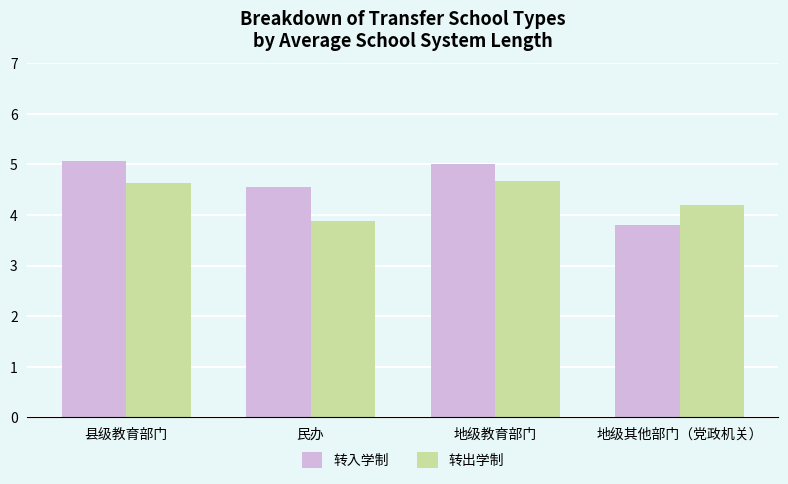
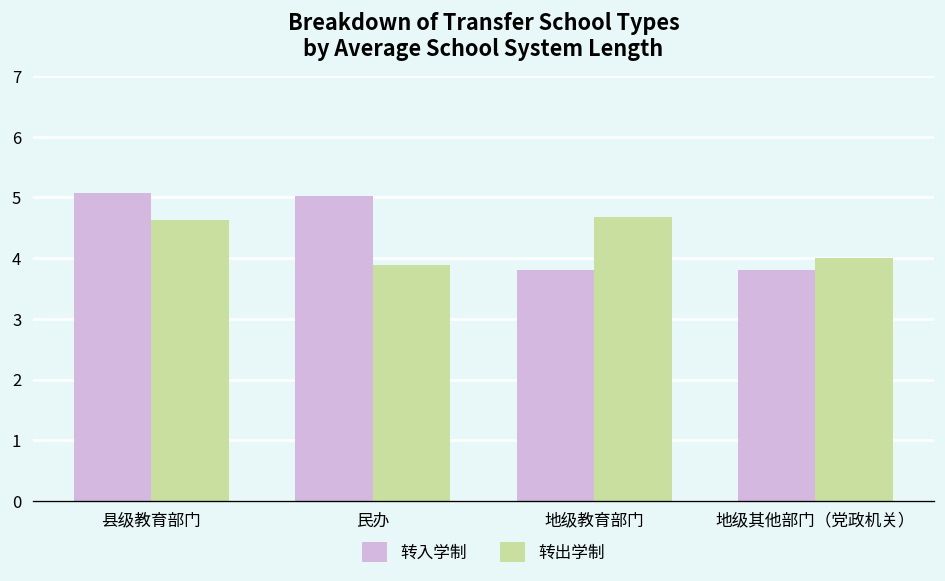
转入学制, 民办: 4.6 -> 5.0
转入学制, 地级教育部门: 5.0 -> 3.8
转出学制, 地级其他部门（党政机关）: 4.2 -> 4.0
